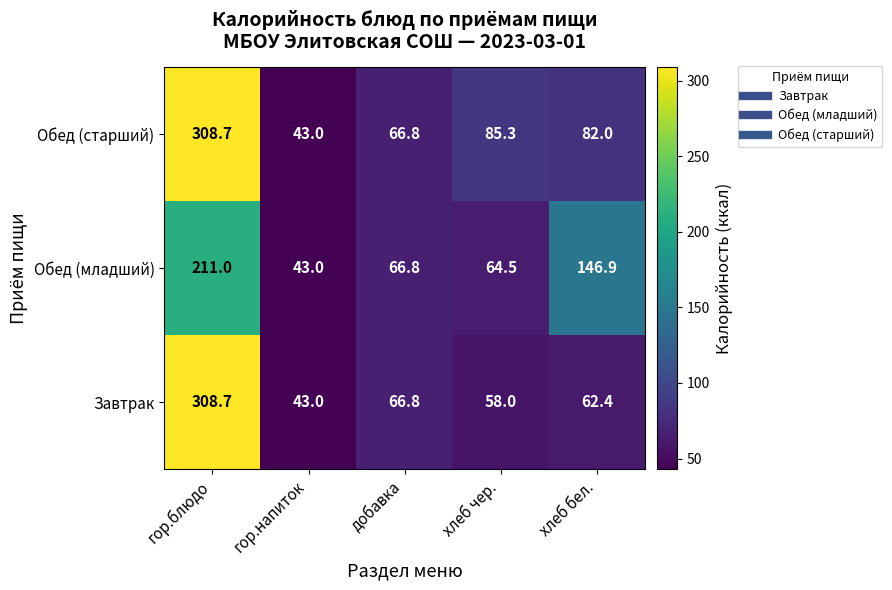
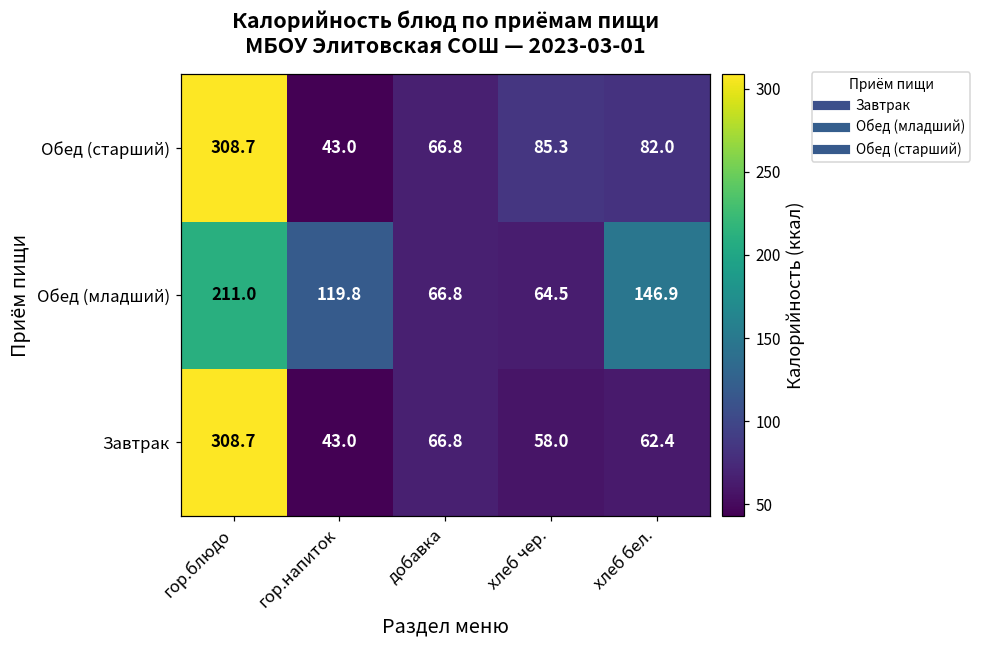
Обед (младший), гор.напиток: 43.0 -> 119.8
